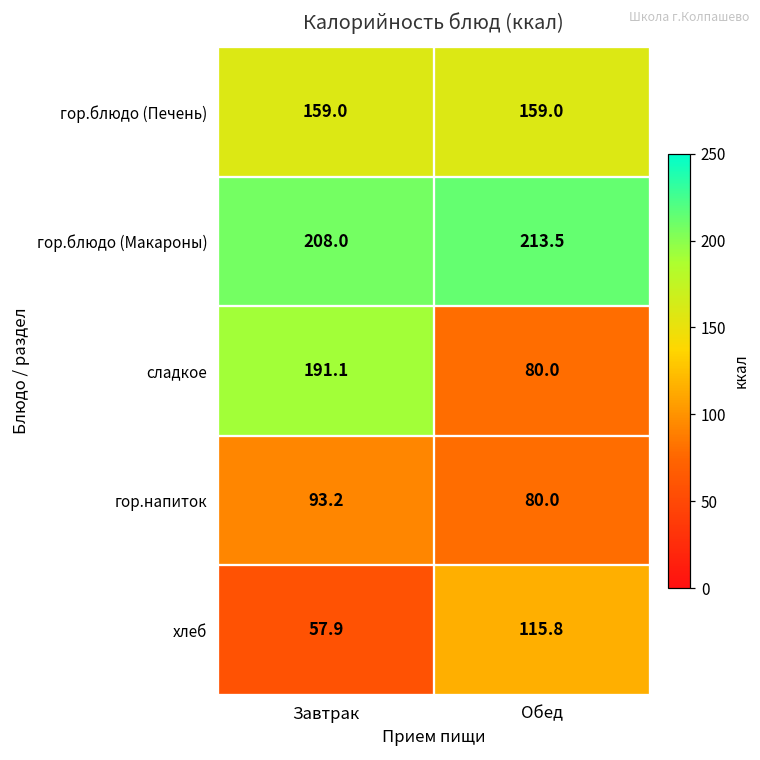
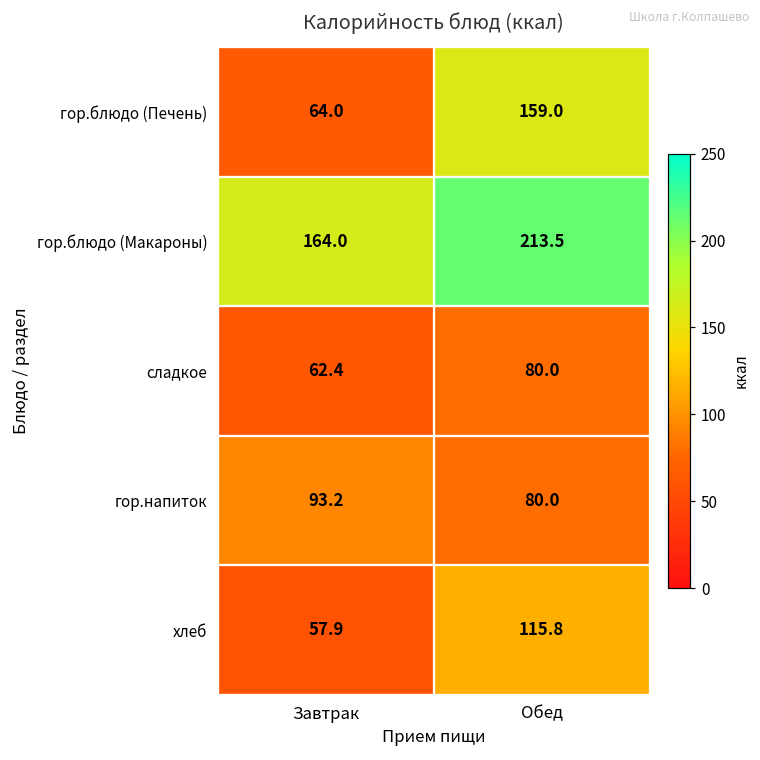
гор.блюдо (Печень), Завтрак: 159.0 -> 64.0
гор.блюдо (Макароны), Завтрак: 208.0 -> 164.0
сладкое, Завтрак: 191.1 -> 62.4
